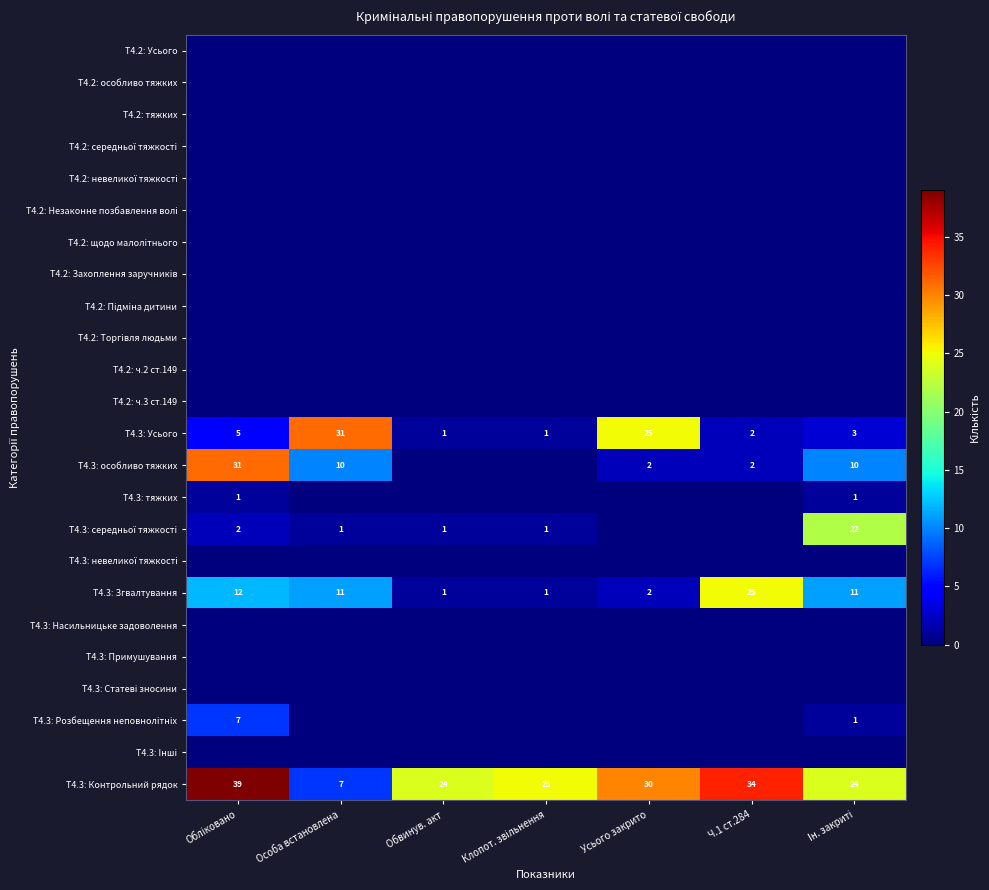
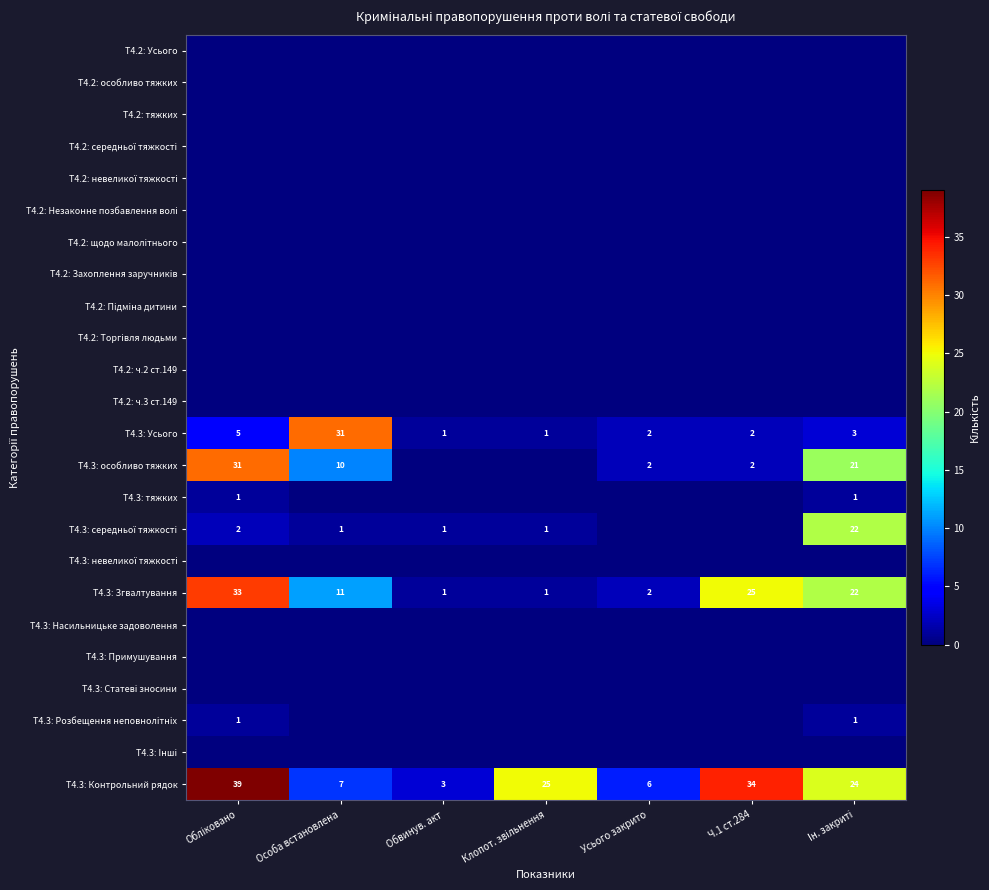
Т4.3: Усього, Усього закрито: 25 -> 2
Т4.3: особливо тяжких, Ін. закриті: 10 -> 21
Т4.3: Згвалтування, Обліковано: 12 -> 33
Т4.3: Згвалтування, Ін. закриті: 11 -> 22
Т4.3: Розбещення неповнолітніх, Обліковано: 7 -> 1
Т4.3: Контрольний рядок, Обвинув. акт: 24 -> 3
Т4.3: Контрольний рядок, Усього закрито: 30 -> 6
